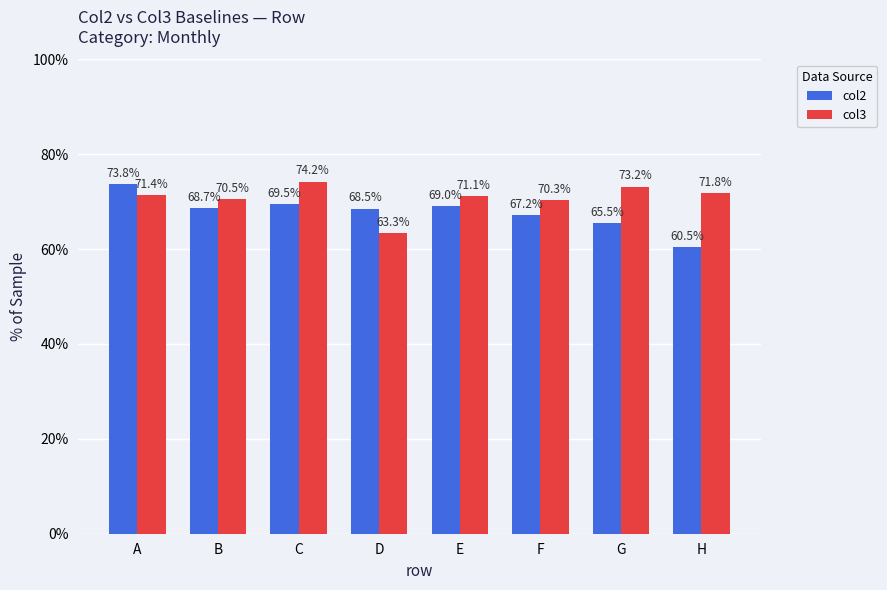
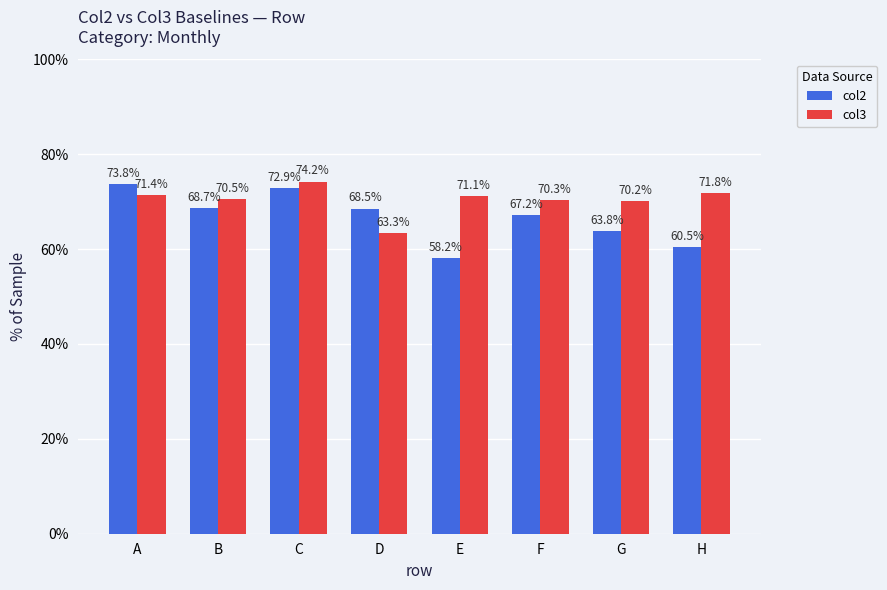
col2, C: 69.5% -> 72.9%
col2, E: 69.0% -> 58.2%
col2, G: 65.5% -> 63.8%
col3, G: 73.2% -> 70.2%
